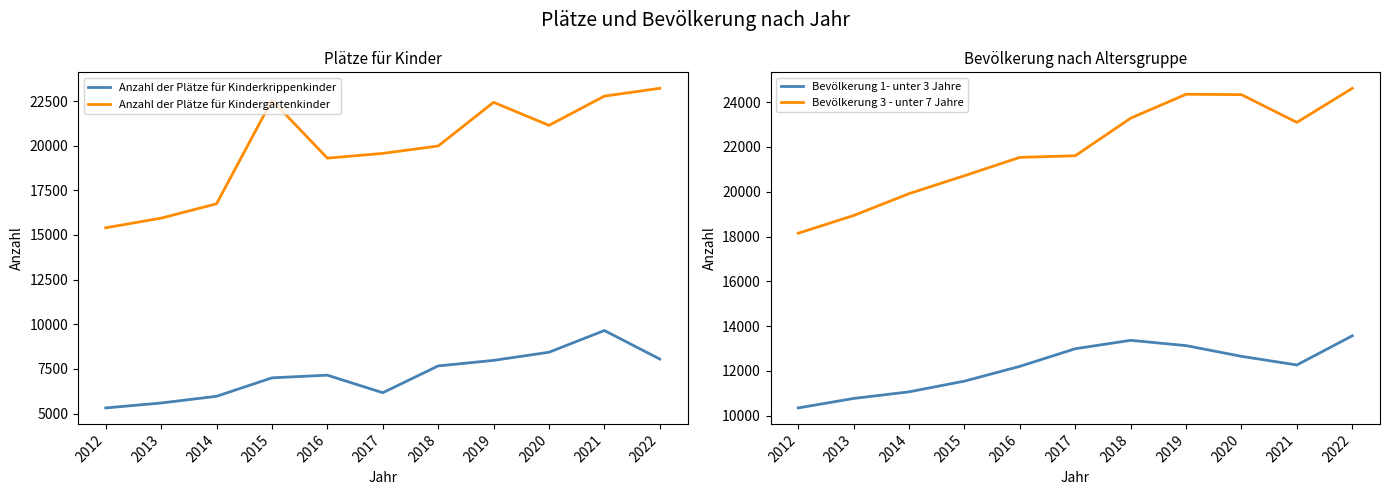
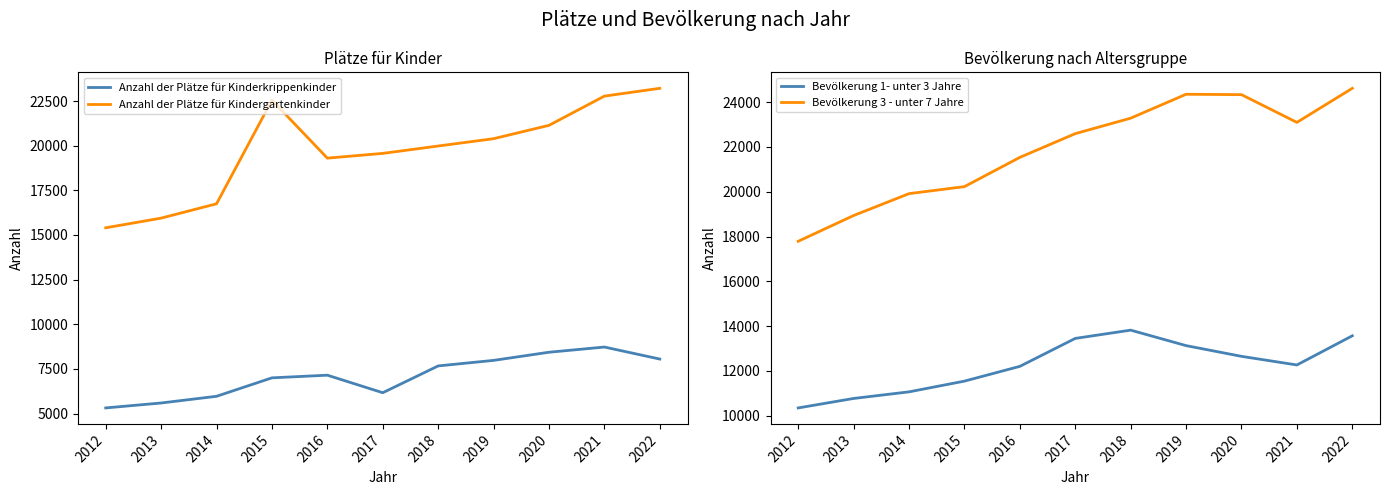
Plätze für Kinder, Anzahl der Plätze für Kindergartenkinder, 2019: 22400 -> 20400
Plätze für Kinder, Anzahl der Plätze für Kinderkrippenkinder, 2021: 9600 -> 8700
Bevölkerung nach Altersgruppe, Bevölkerung 3 - unter 7 Jahre, 2012: 18100 -> 17800
Bevölkerung nach Altersgruppe, Bevölkerung 3 - unter 7 Jahre, 2015: 20700 -> 20200
Bevölkerung nach Altersgruppe, Bevölkerung 1- unter 3 Jahre, 2017: 13000 -> 13400
Bevölkerung nach Altersgruppe, Bevölkerung 3 - unter 7 Jahre, 2017: 21600 -> 22600
Bevölkerung nach Altersgruppe, Bevölkerung 1- unter 3 Jahre, 2018: 13400 -> 13800
